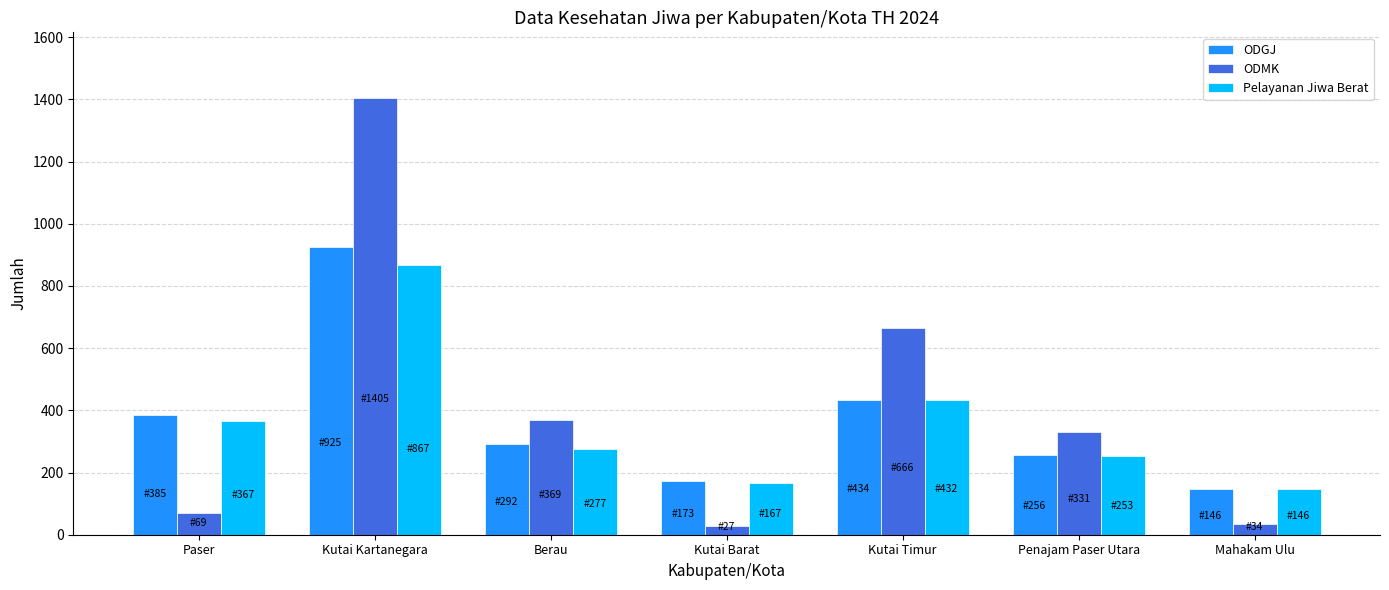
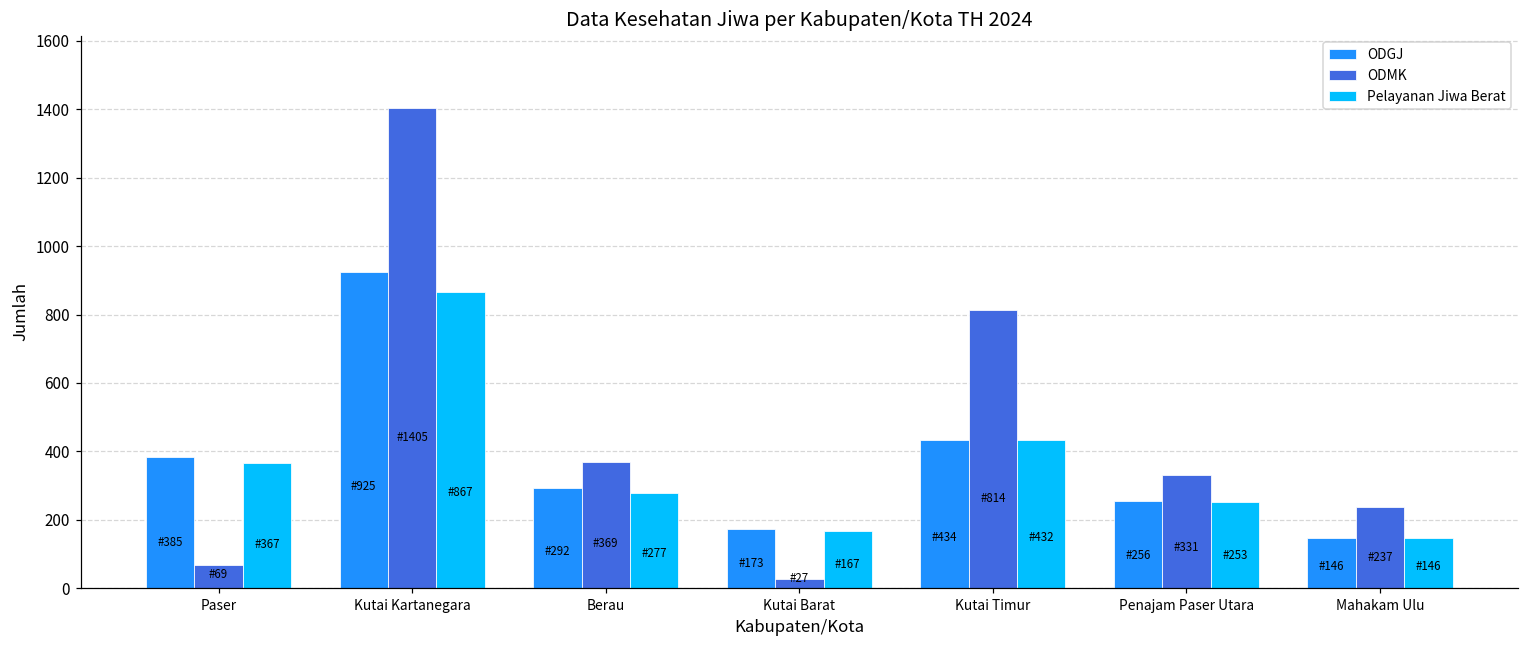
ODMK, Kutai Timur: 666 -> 814
ODMK, Mahakam Ulu: 34 -> 237
